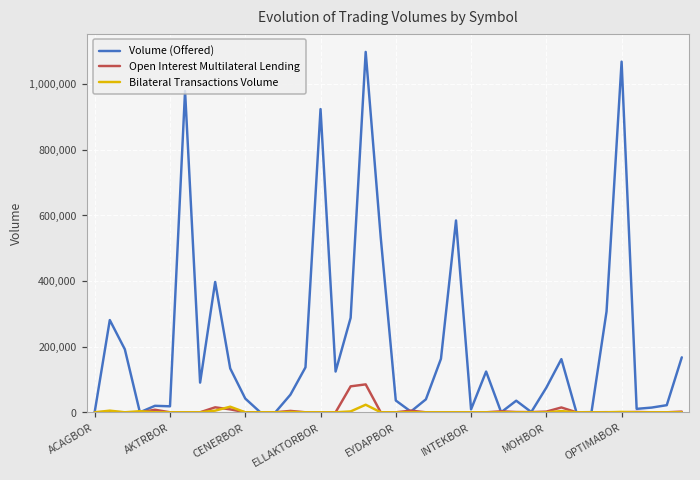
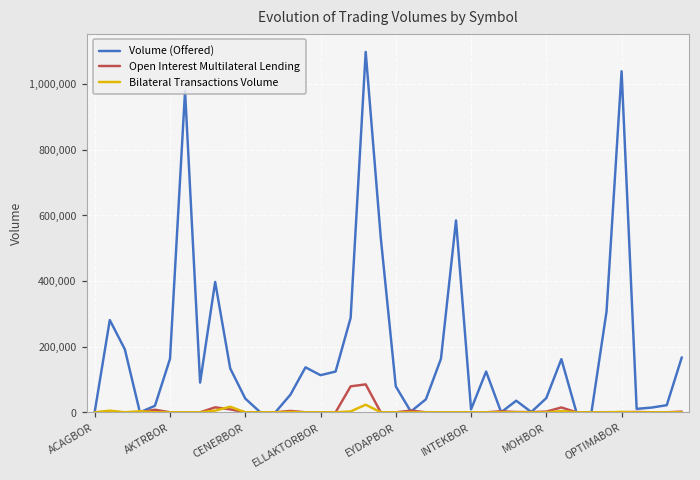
Volume (Offered), AKTRBOR: 20,000 -> 160,000
Volume (Offered), ELLAKTORBOR: 920,000 -> 110,000
Volume (Offered), EYDAPBOR: 40,000 -> 80,000
Volume (Offered), MOHBOR: 70,000 -> 40,000
Volume (Offered), OPTIMABOR: 1,070,000 -> 1,040,000
